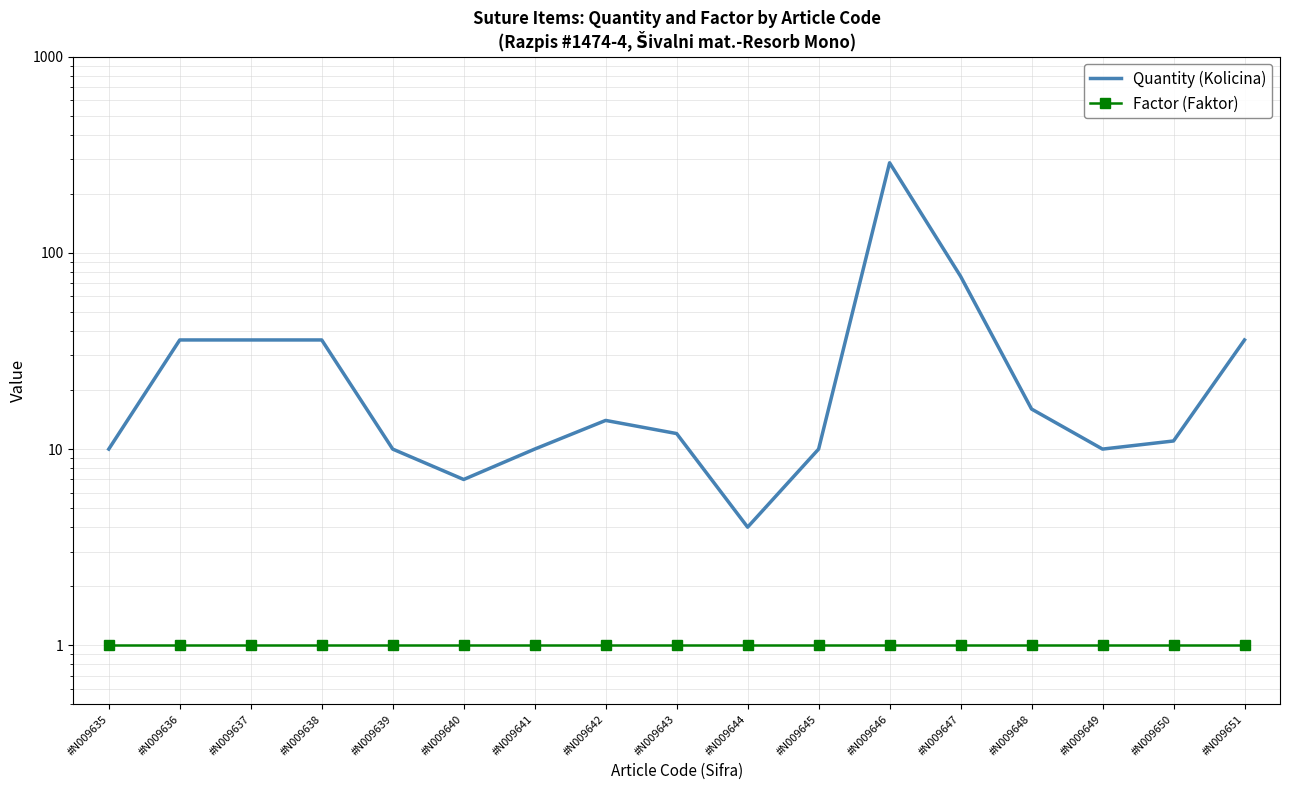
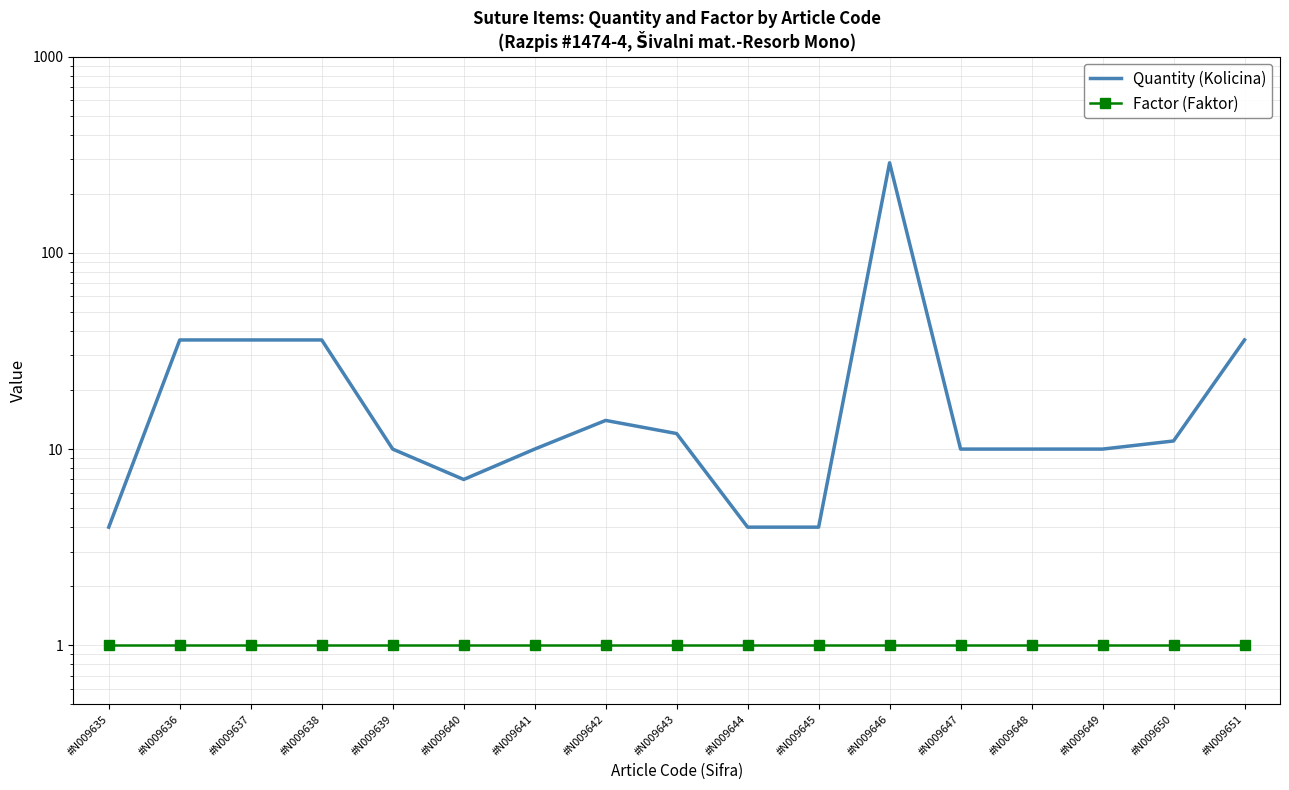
Quantity (Kolicina), #N009635: 10 -> 4
Quantity (Kolicina), #N009645: 10 -> 4
Quantity (Kolicina), #N009647: 76 -> 10
Quantity (Kolicina), #N009648: 16 -> 10
